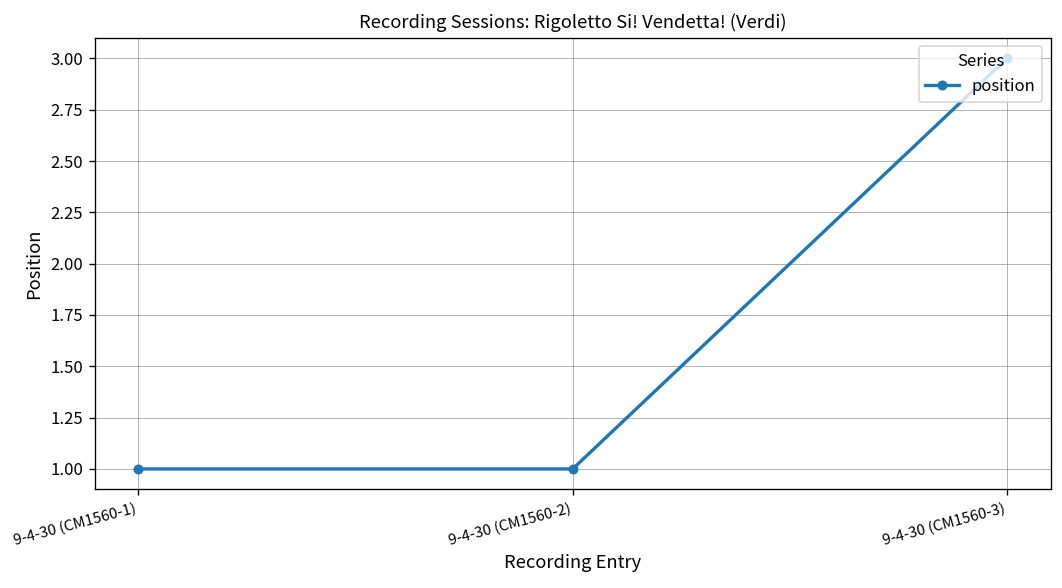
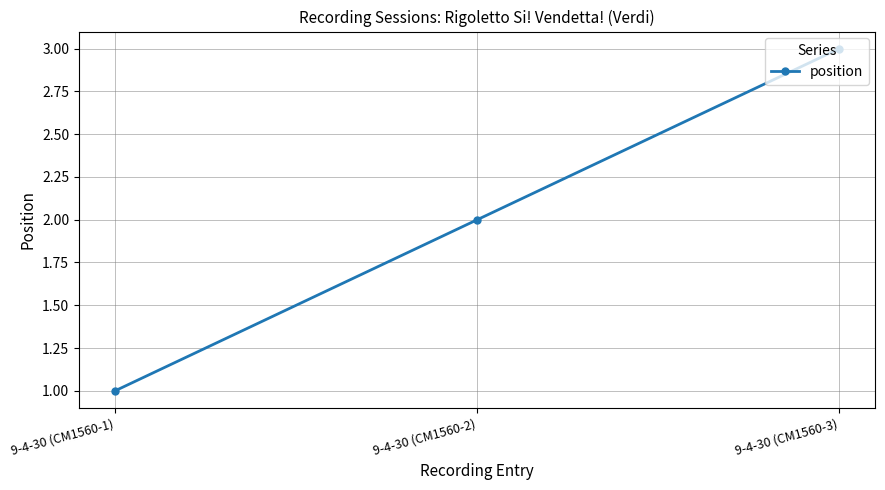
9-4-30 (CM1560-2): 1 -> 2
